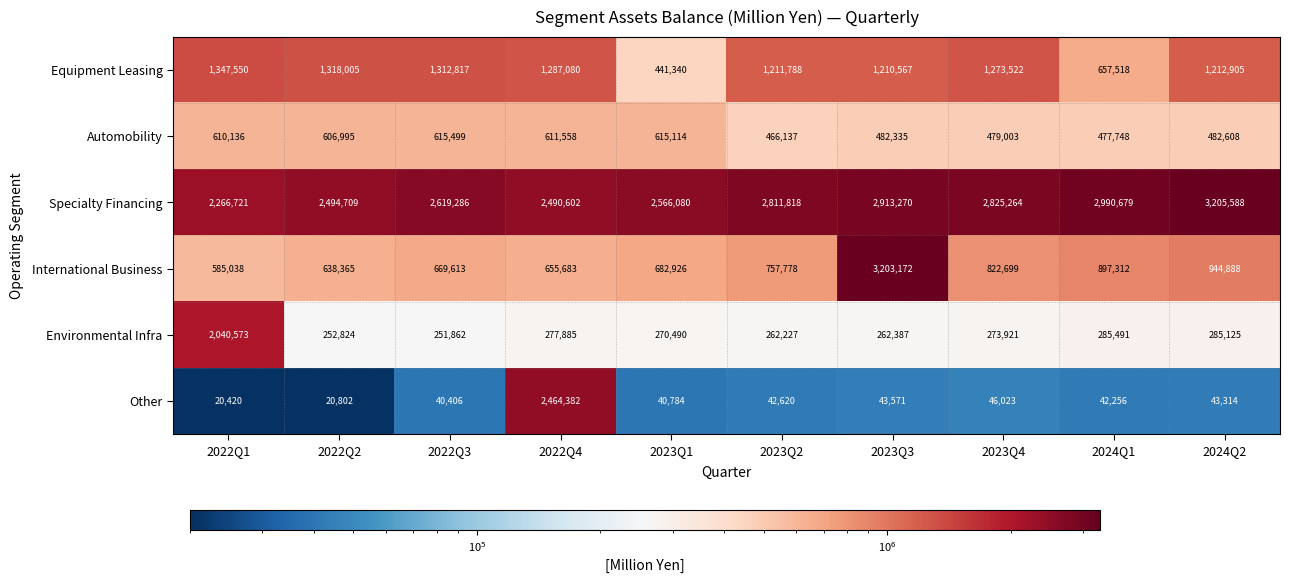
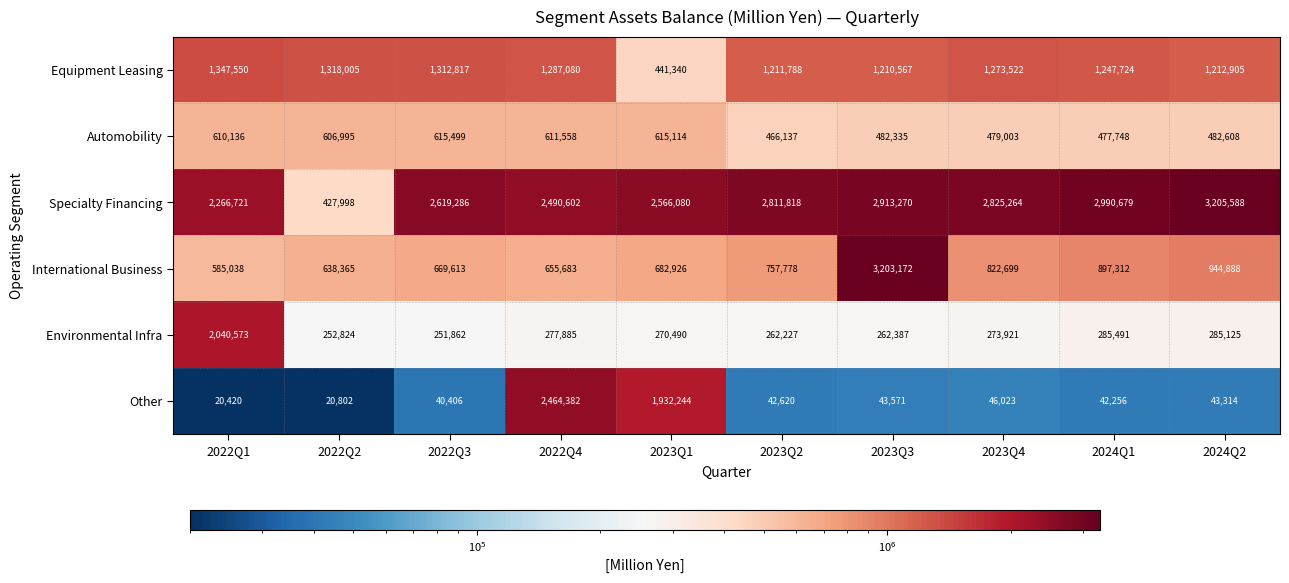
Equipment Leasing, 2024Q1: 657,518 -> 1,247,724
Specialty Financing, 2022Q2: 2,494,709 -> 427,998
Other, 2023Q1: 40,784 -> 1,932,244
